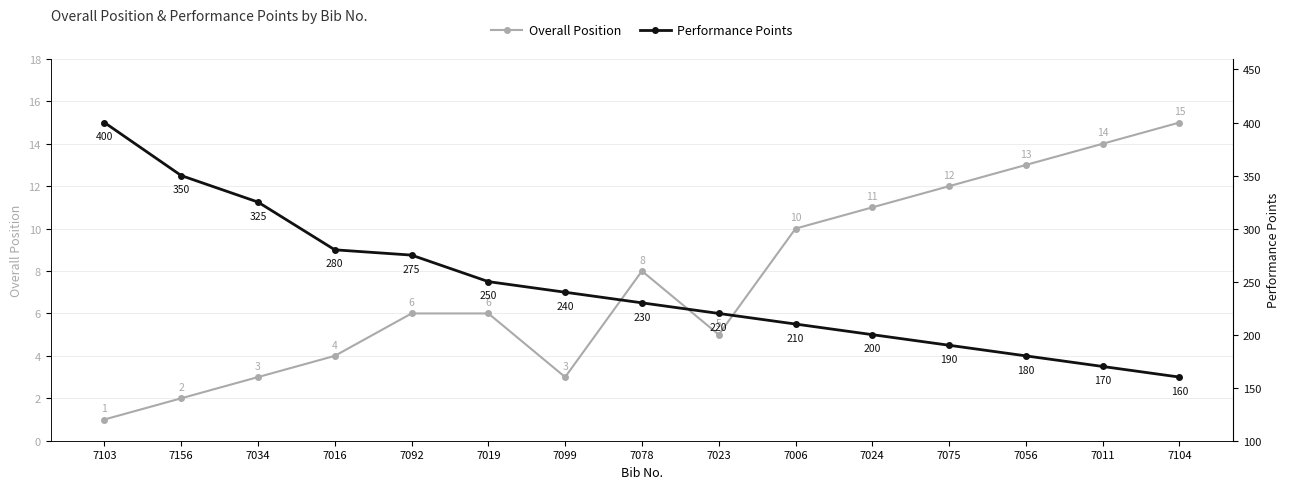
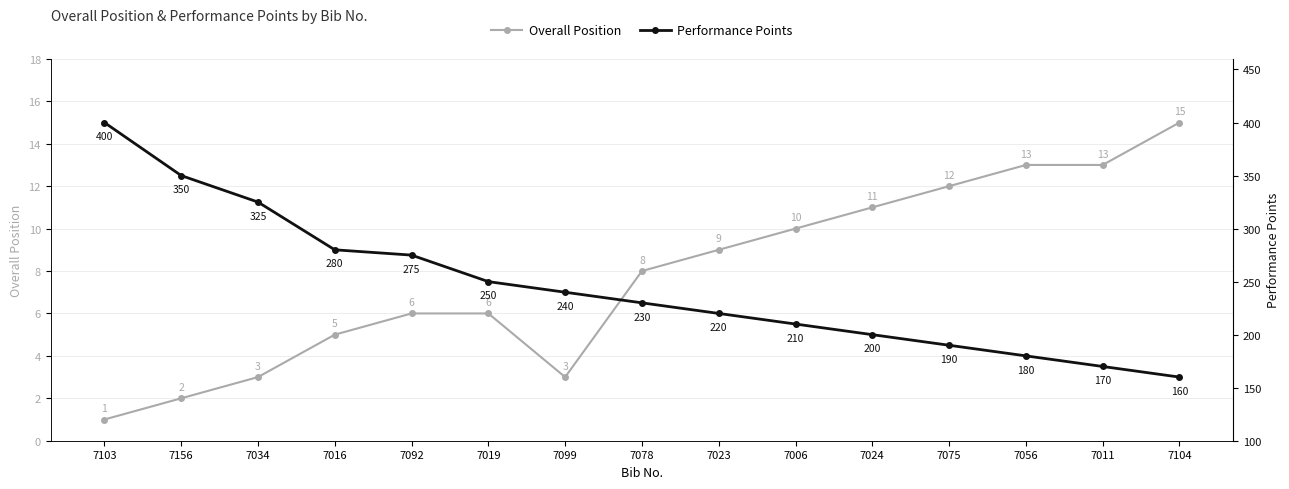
Overall Position, 7016: 4 -> 5
Overall Position, 7023: 5 -> 9
Overall Position, 7011: 14 -> 13
